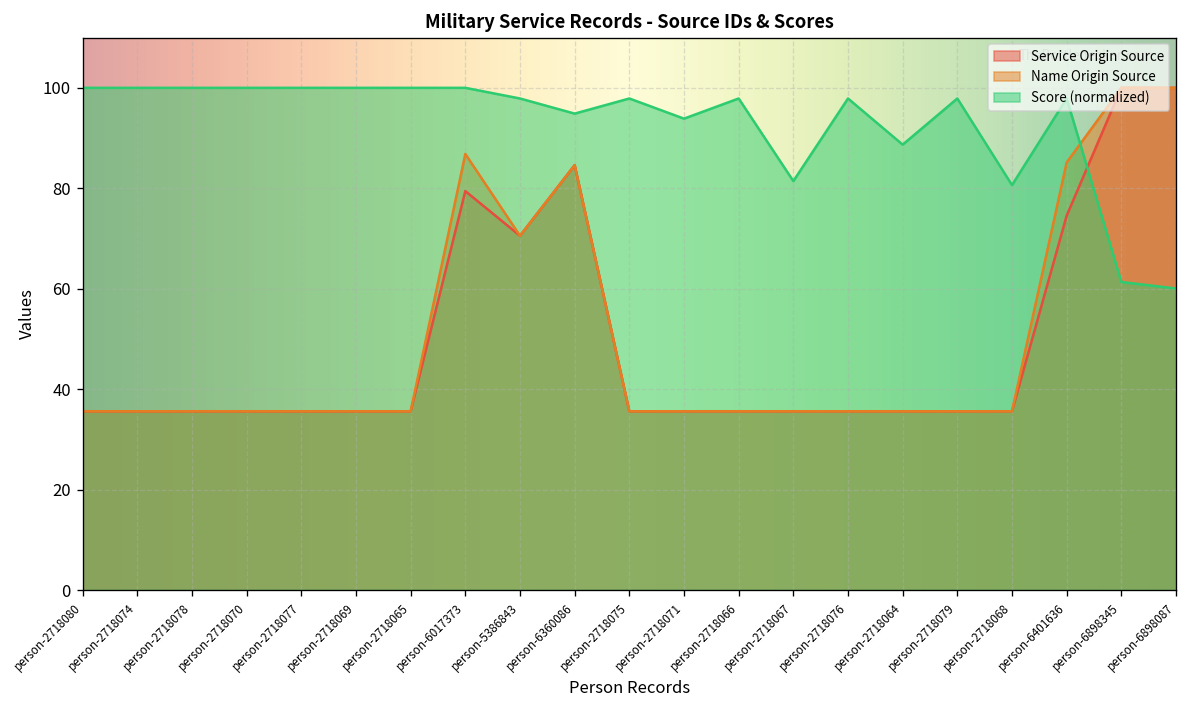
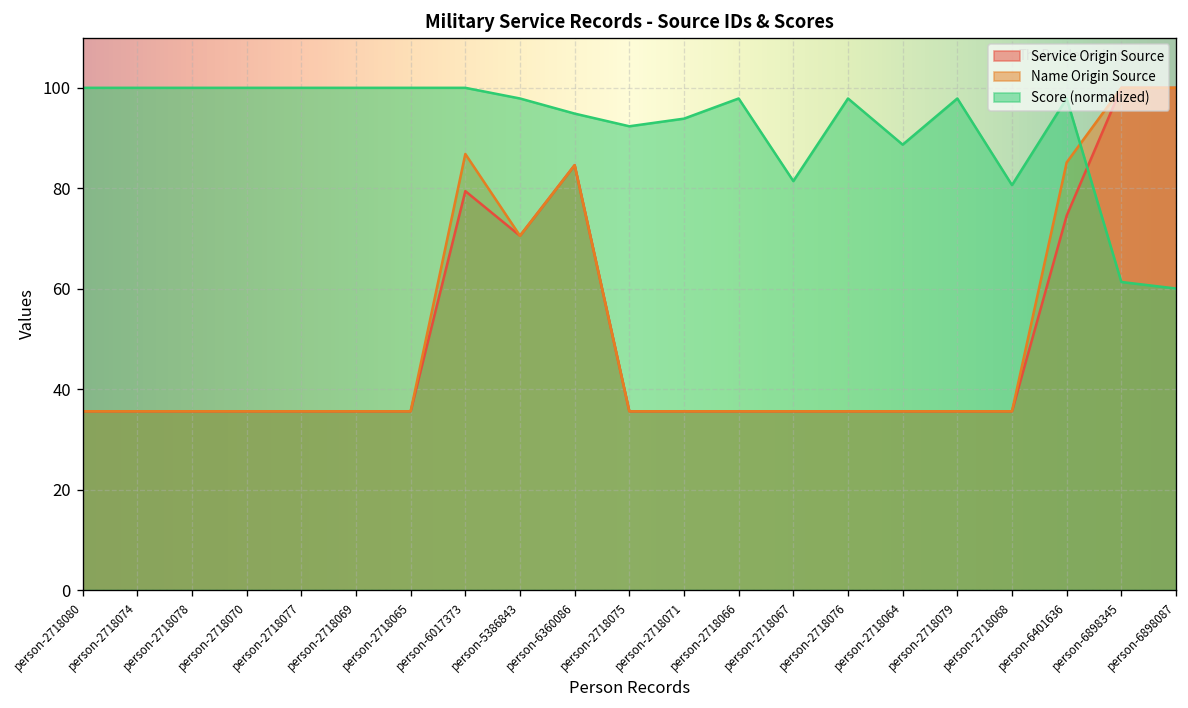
Score (normalized), person-2718075: 98 -> 92
